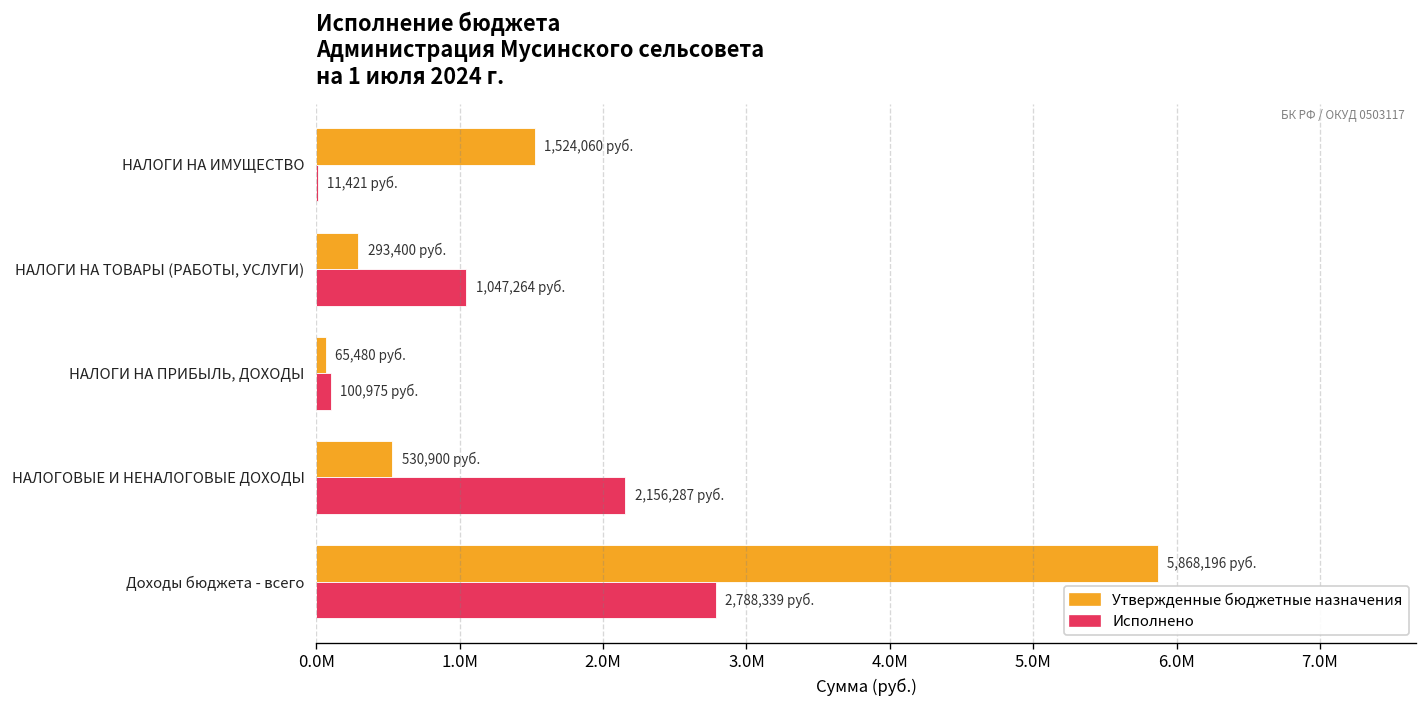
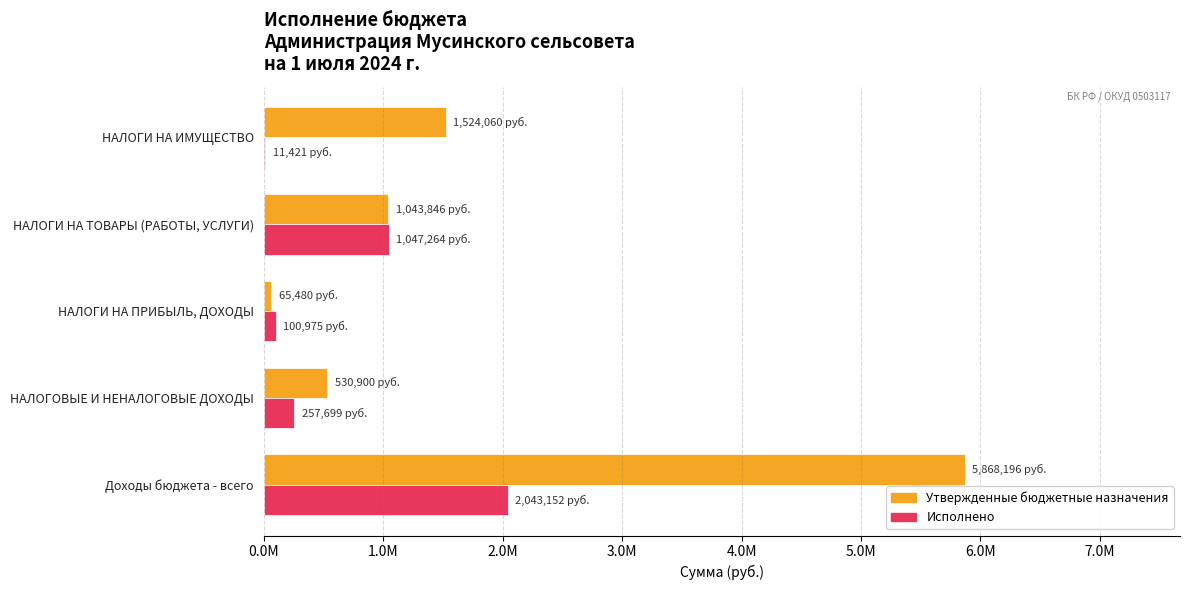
Утвержденные бюджетные назначения, НАЛОГИ НА ТОВАРЫ (РАБОТЫ, УСЛУГИ): 293,400 -> 1,043,846
Исполнено, НАЛОГОВЫЕ И НЕНАЛОГОВЫЕ ДОХОДЫ: 2,156,287 -> 257,699
Исполнено, Доходы бюджета - всего: 2,788,339 -> 2,043,152
